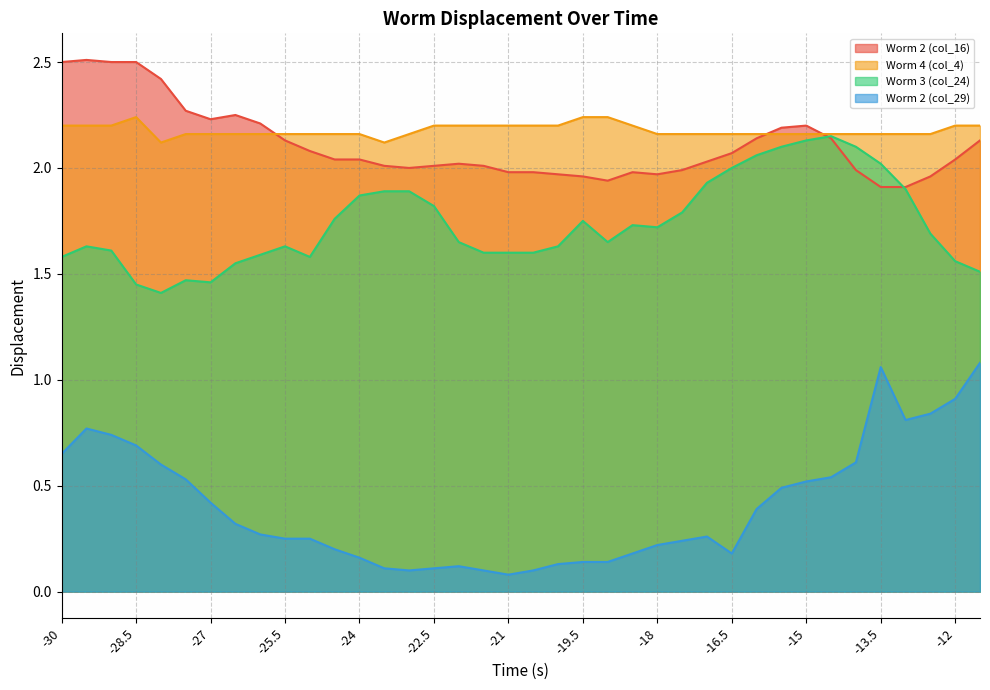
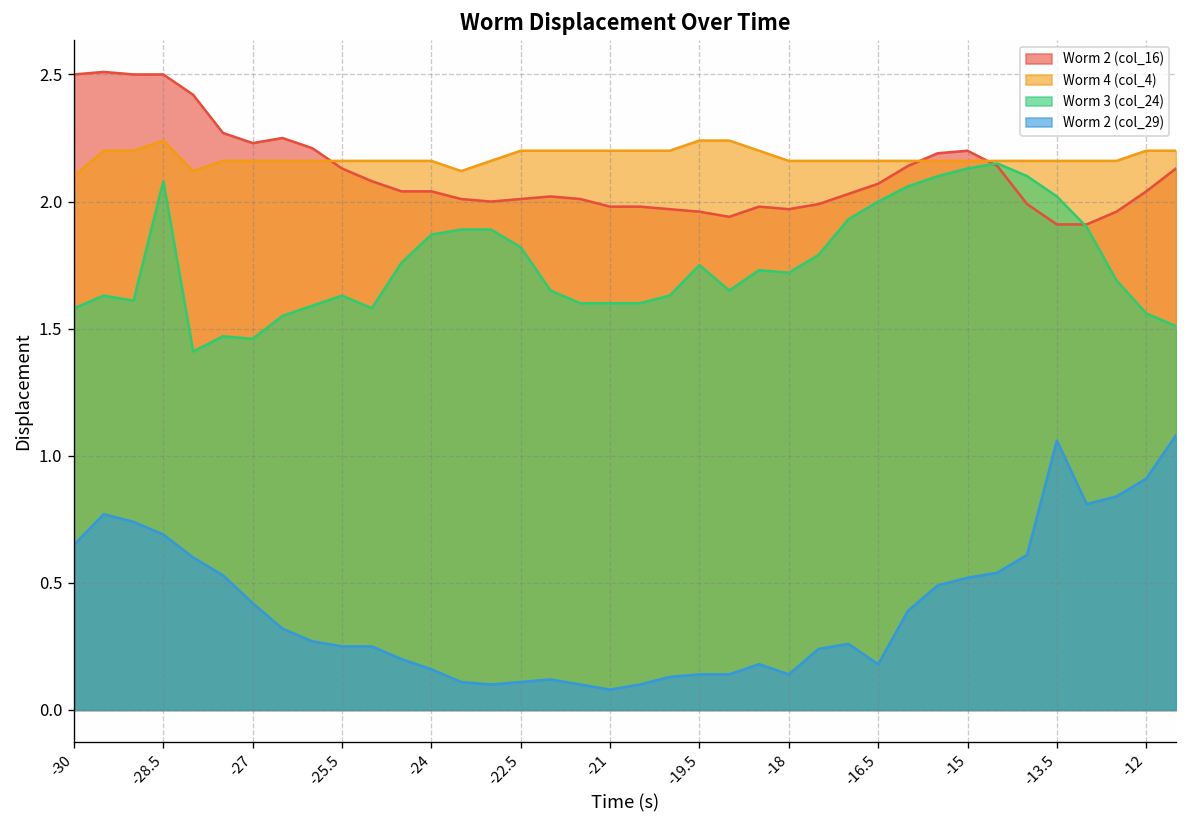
Worm 4 (col_4), -30: 2.2 -> 2.1
Worm 3 (col_24), -28.5: 1.45 -> 2.08
Worm 2 (col_29), -18: 0.22 -> 0.14
